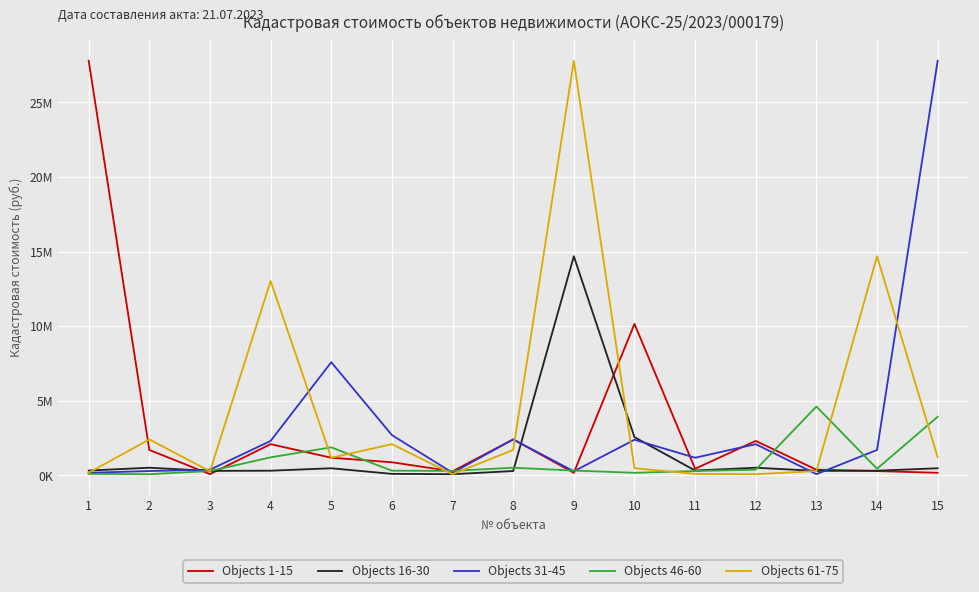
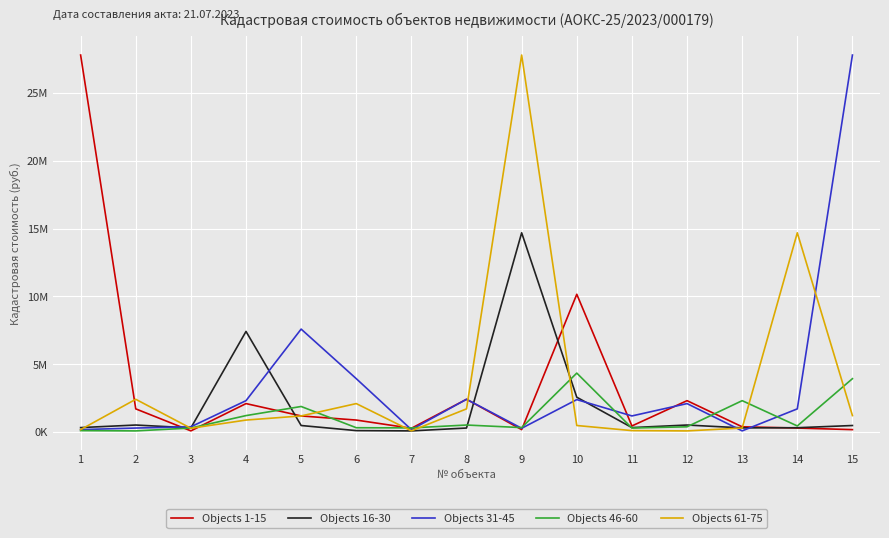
Objects 16-30, 4: 300000 -> 7400000
Objects 61-75, 4: 13000000 -> 900000
Objects 31-45, 6: 2700000 -> 3900000
Objects 46-60, 10: 200000 -> 4300000
Objects 46-60, 13: 4600000 -> 2300000
